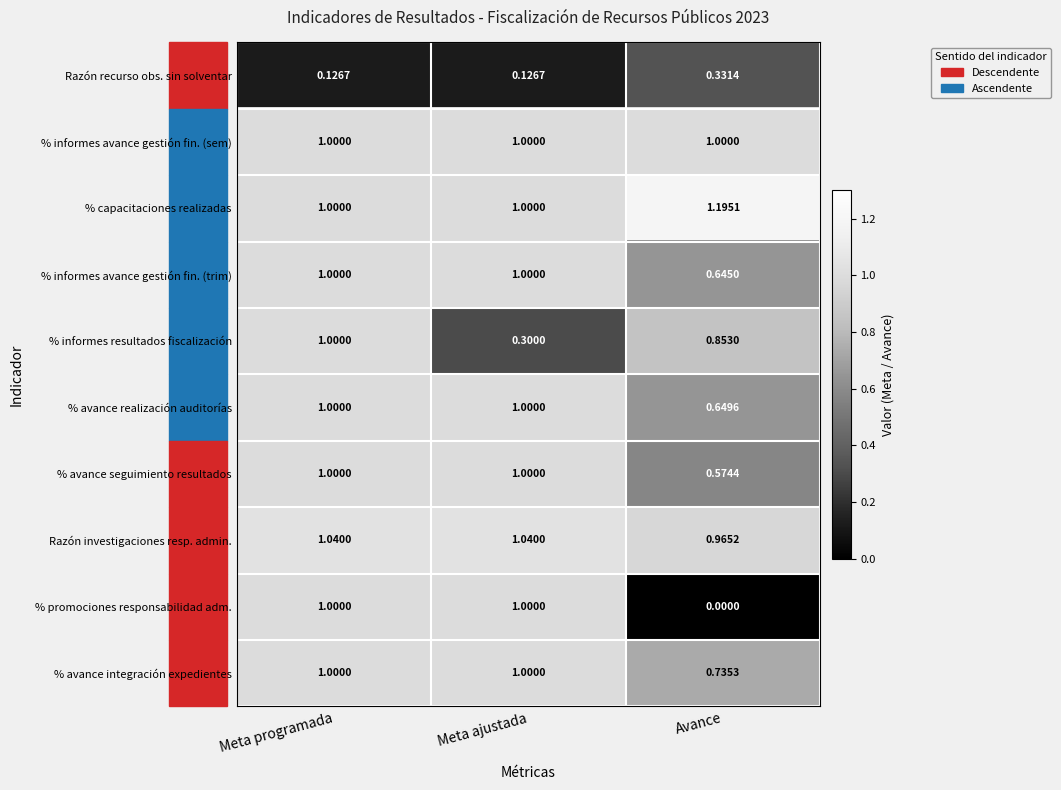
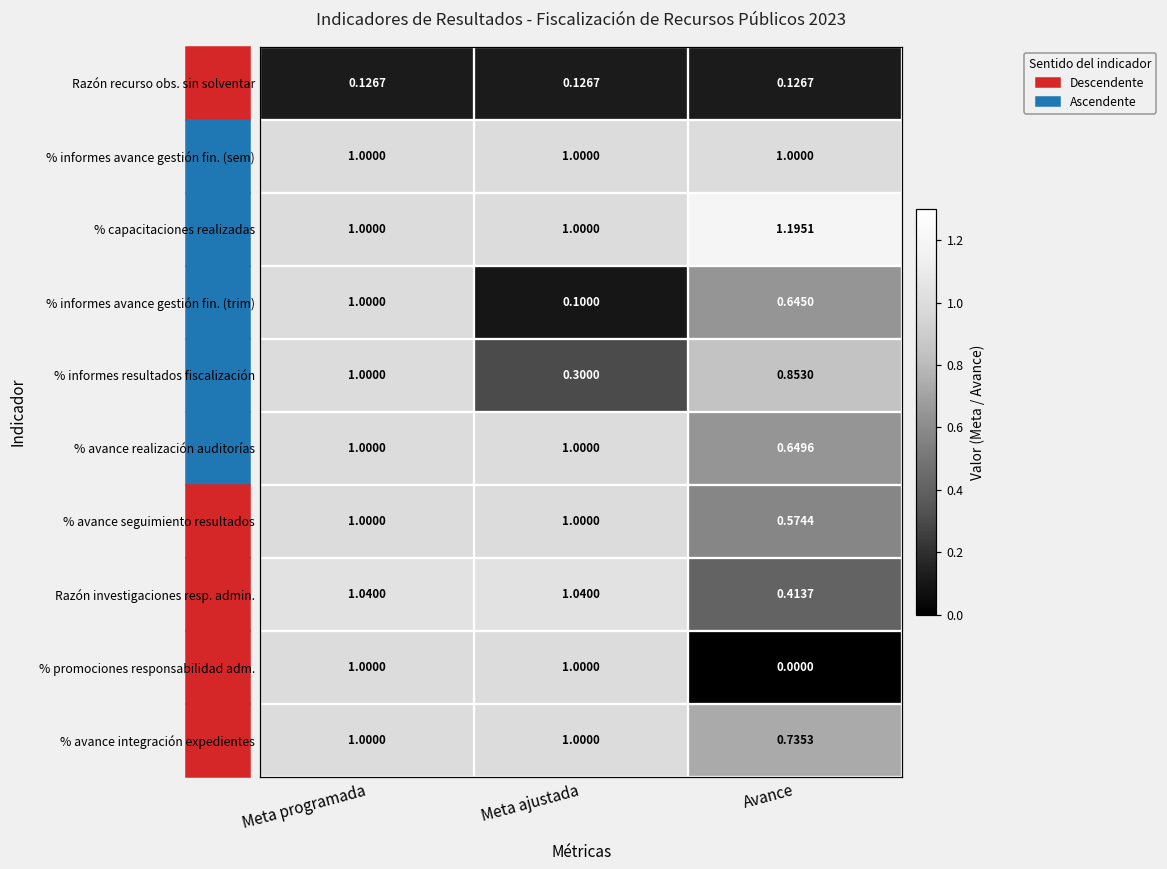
Razón recurso obs. sin solventar, Avance: 0.3314 -> 0.1267
% informes avance gestión fin. (trim), Meta ajustada: 1.0000 -> 0.1000
Razón investigaciones resp. admin., Avance: 0.9652 -> 0.4137
